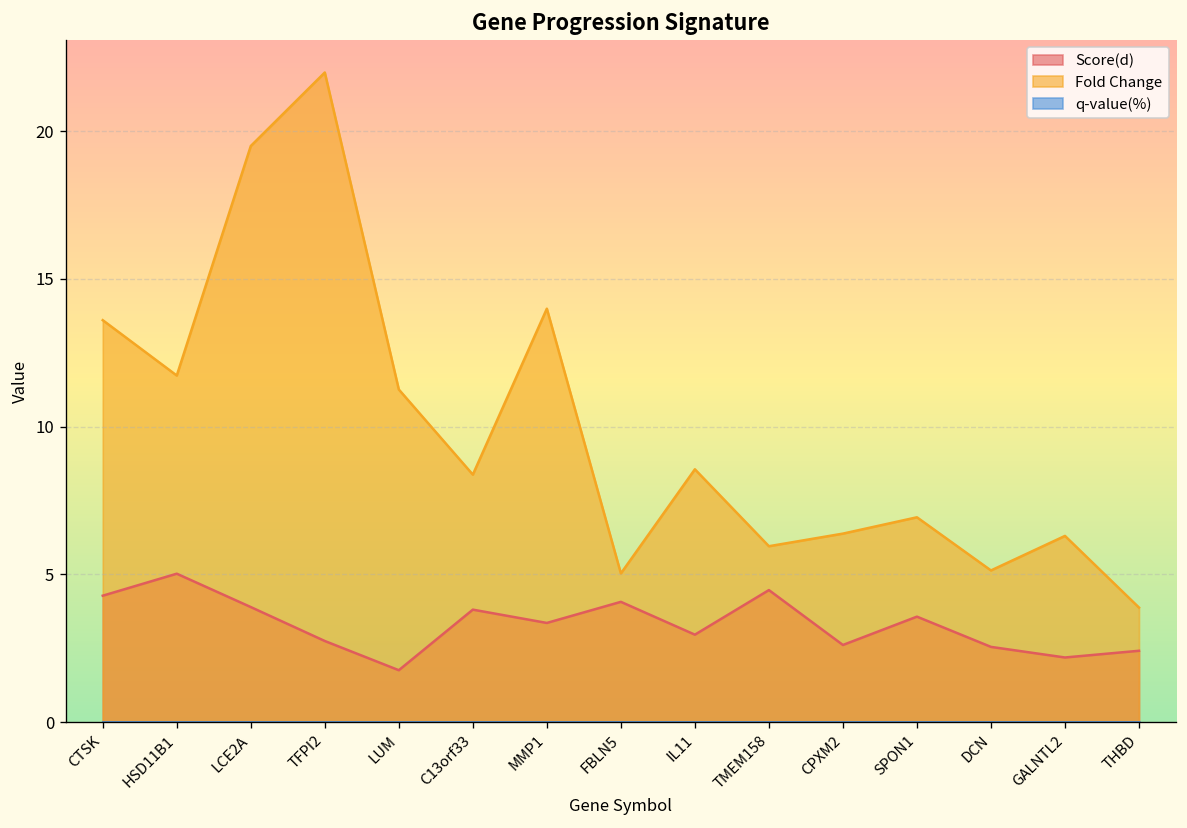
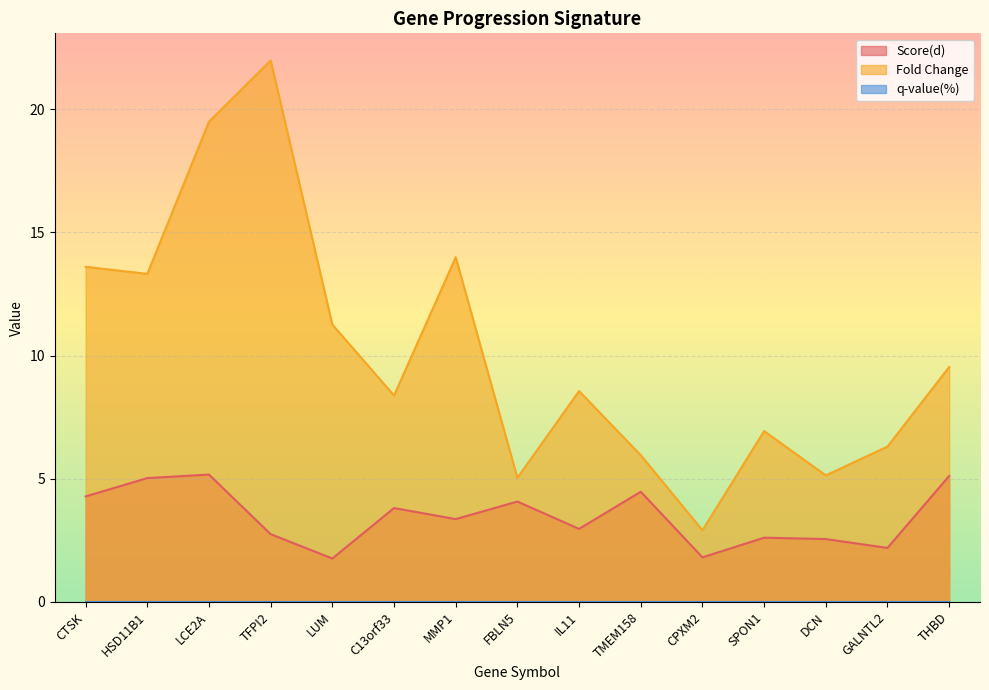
Fold Change, HSD11B1: 11.7 -> 13.3
Score(d), LCE2A: 3.9 -> 5.2
Score(d), CPXM2: 2.6 -> 1.8
Fold Change, CPXM2: 6.4 -> 2.9
Score(d), SPON1: 3.6 -> 2.6
Score(d), THBD: 2.4 -> 5.1
Fold Change, THBD: 3.9 -> 9.5
